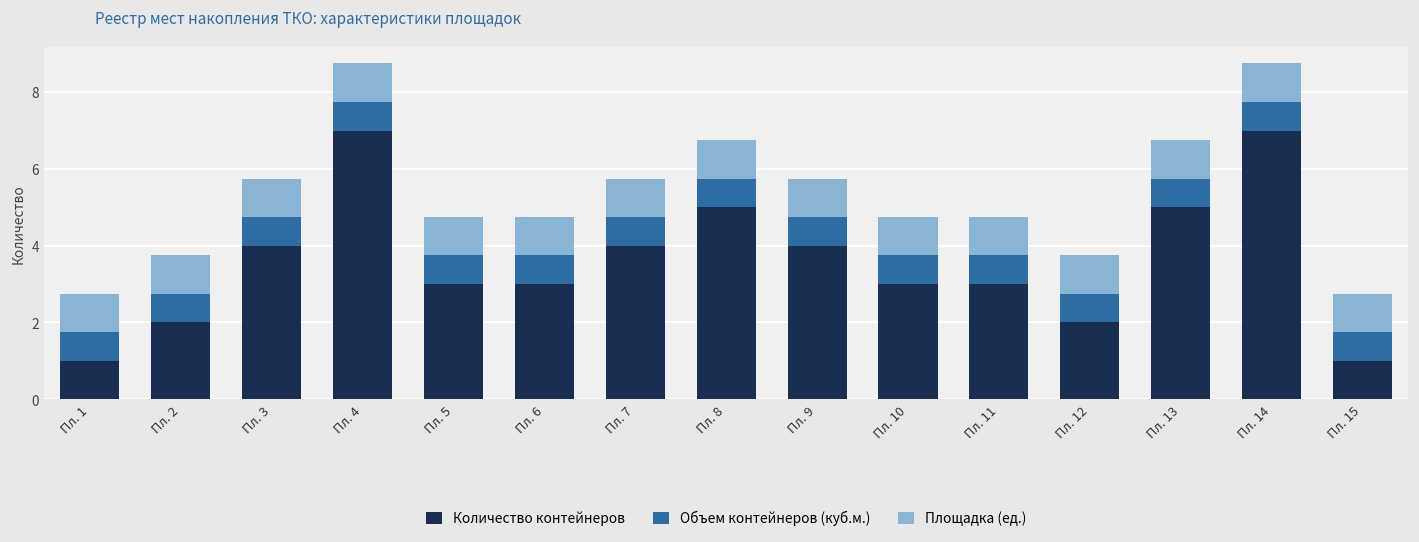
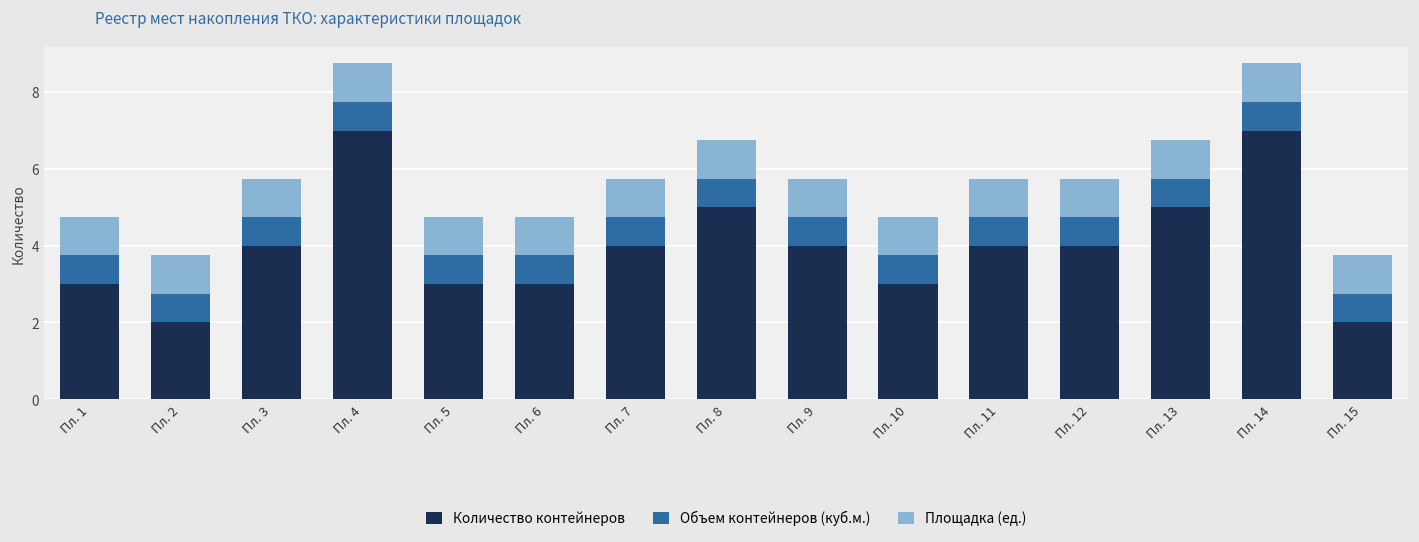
Количество контейнеров, Пл. 1: 1 -> 3
Количество контейнеров, Пл. 11: 3 -> 4
Количество контейнеров, Пл. 12: 2 -> 4
Количество контейнеров, Пл. 15: 1 -> 2
